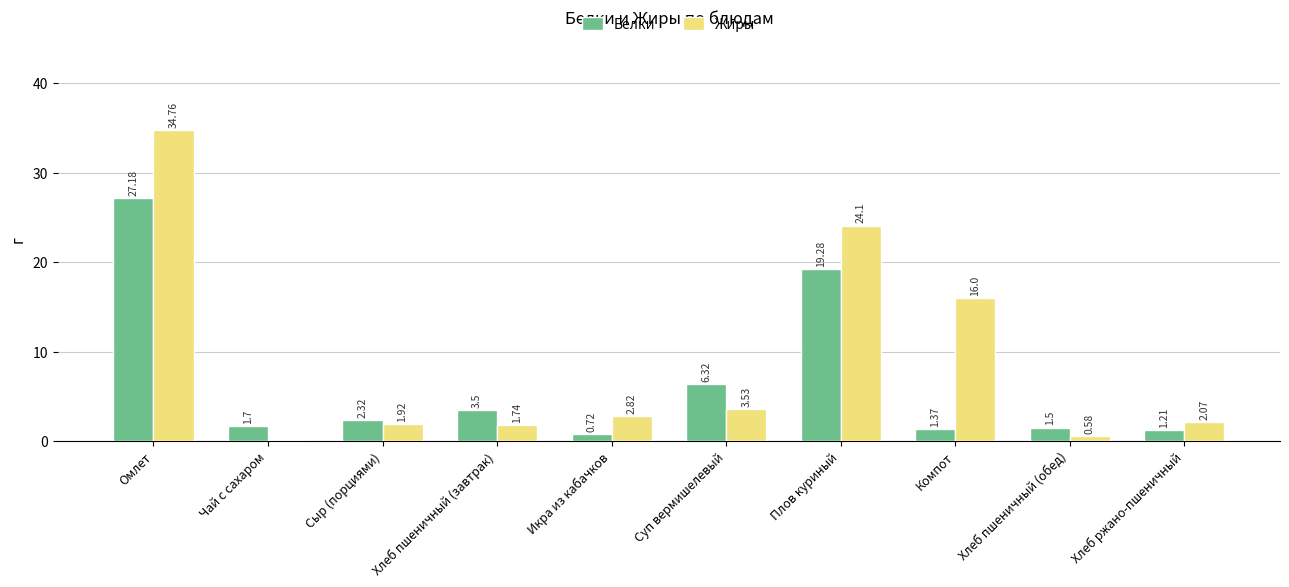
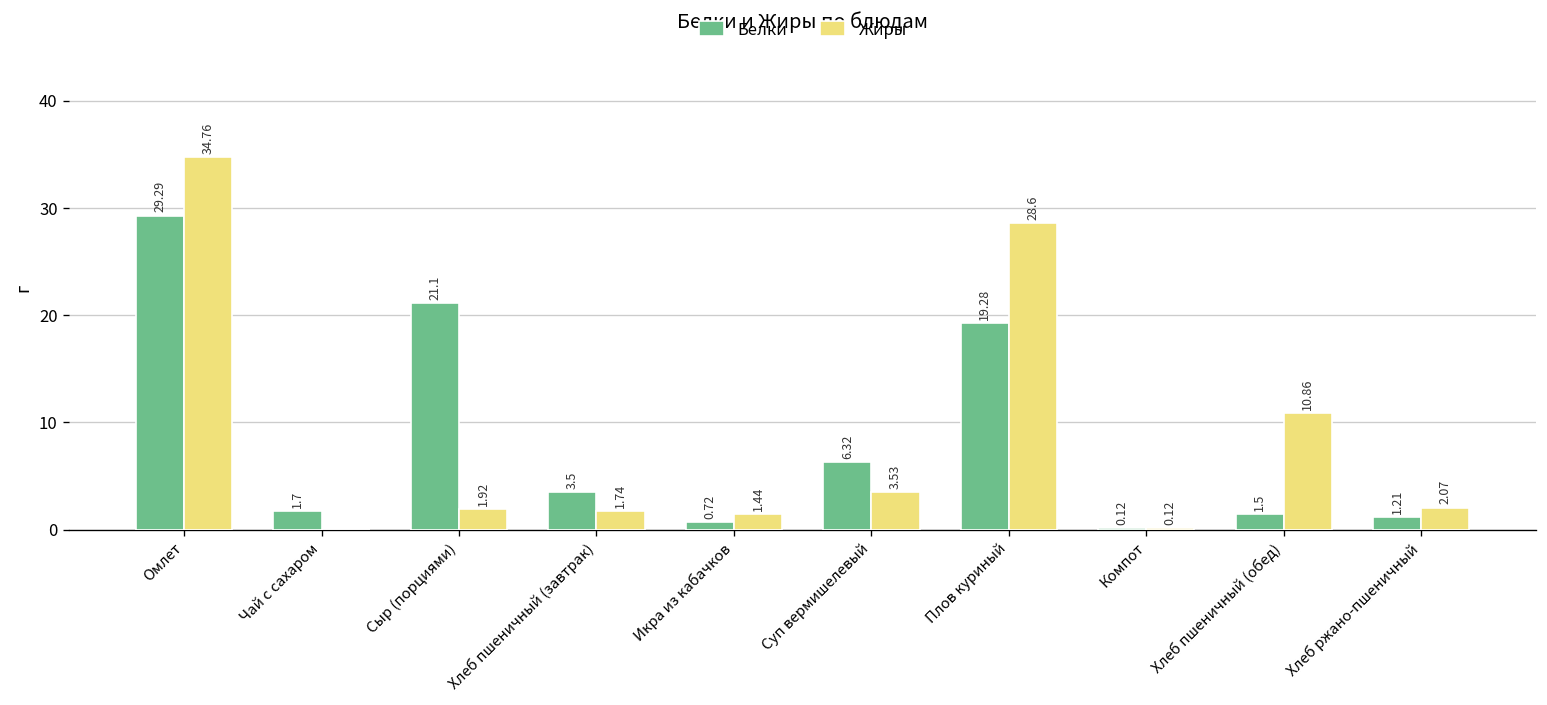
Белки, Омлет: 27.18 -> 29.29
Белки, Сыр (порциями): 2.32 -> 21.1
Жиры, Икра из кабачков: 2.82 -> 1.44
Жиры, Плов куриный: 24.1 -> 28.6
Белки, Компот: 1.37 -> 0.12
Жиры, Компот: 16.0 -> 0.12
Жиры, Хлеб пшеничный (обед): 0.58 -> 10.86
